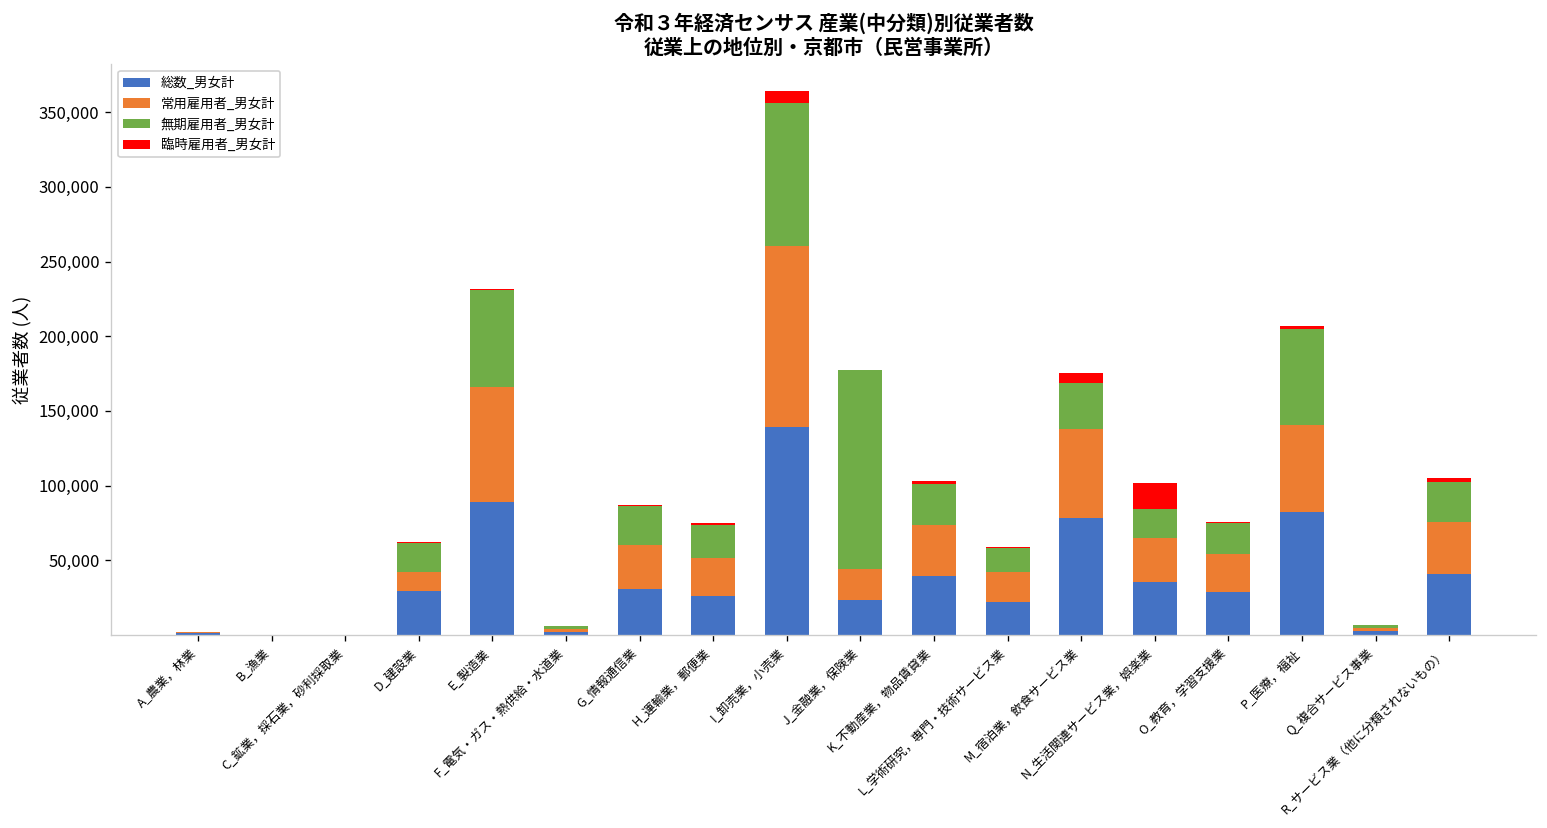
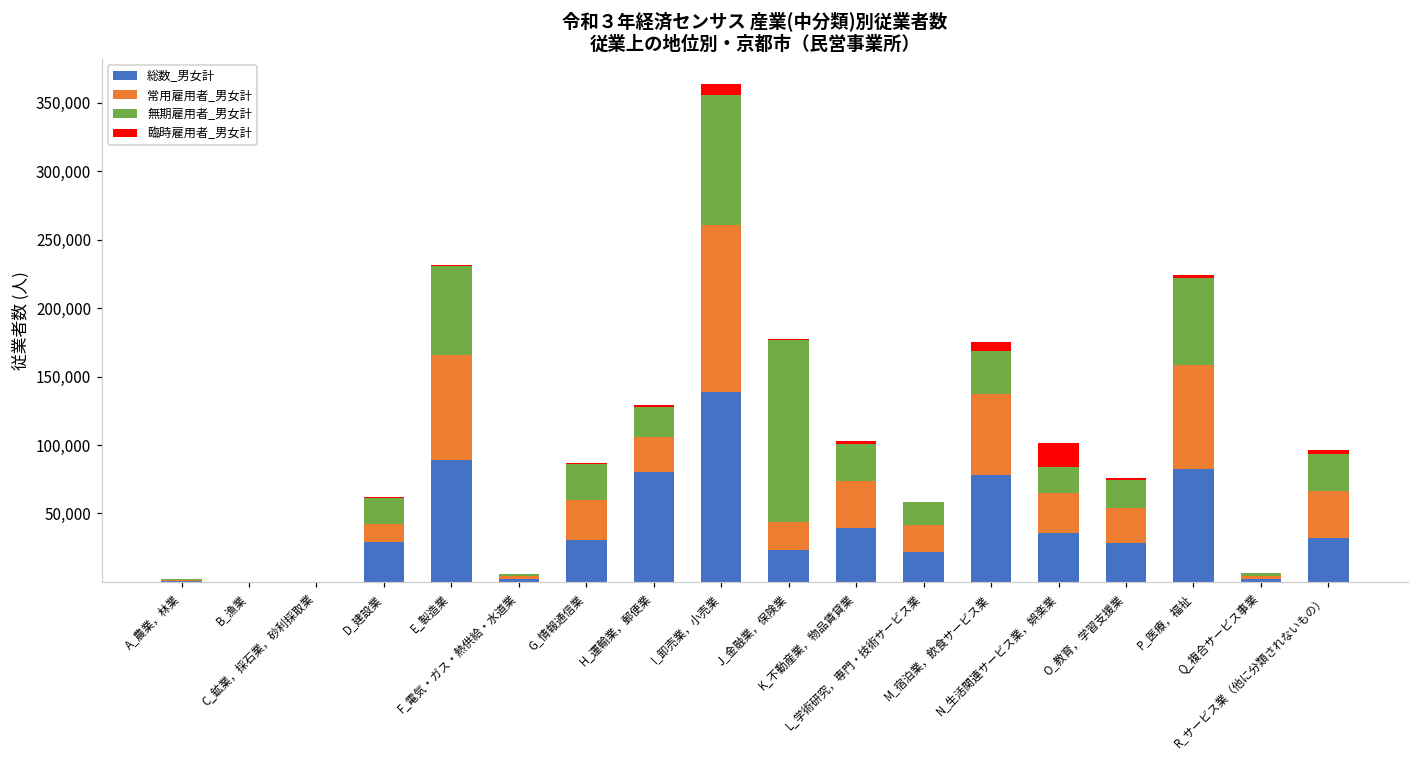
総数_男女計, H_運輸業，郵便業: 26,000 -> 80,000
常用雇用者_男女計, P_医療，福祉: 58,000 -> 76,000
総数_男女計, R_サービス業（他に分類されないもの）: 41,000 -> 32,000
